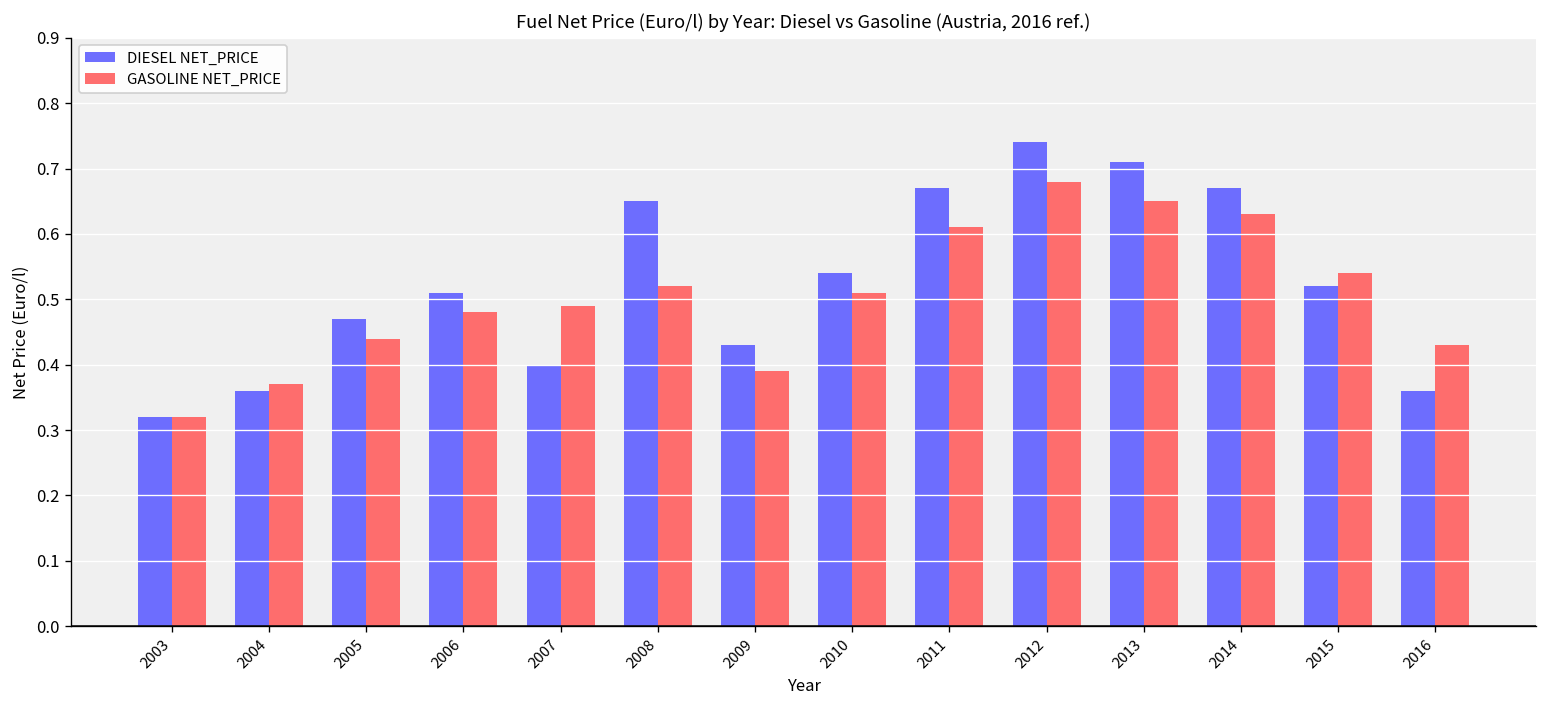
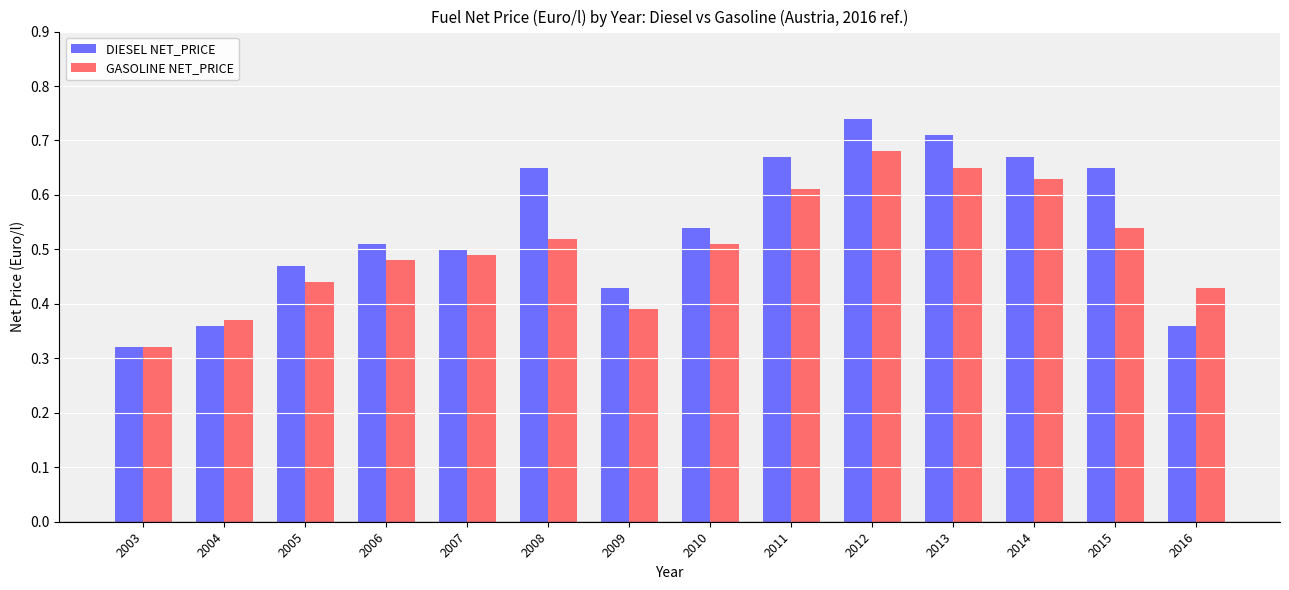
DIESEL NET_PRICE, 2007: 0.4 -> 0.5
DIESEL NET_PRICE, 2015: 0.52 -> 0.65
